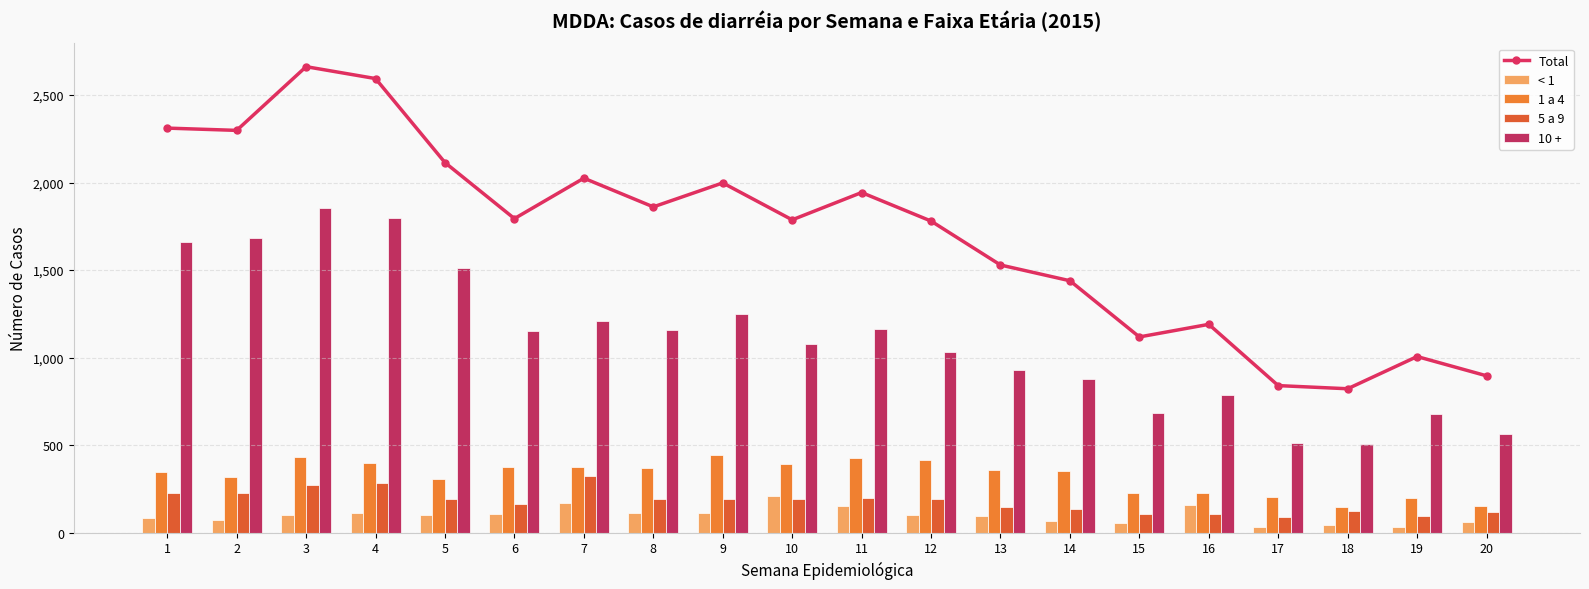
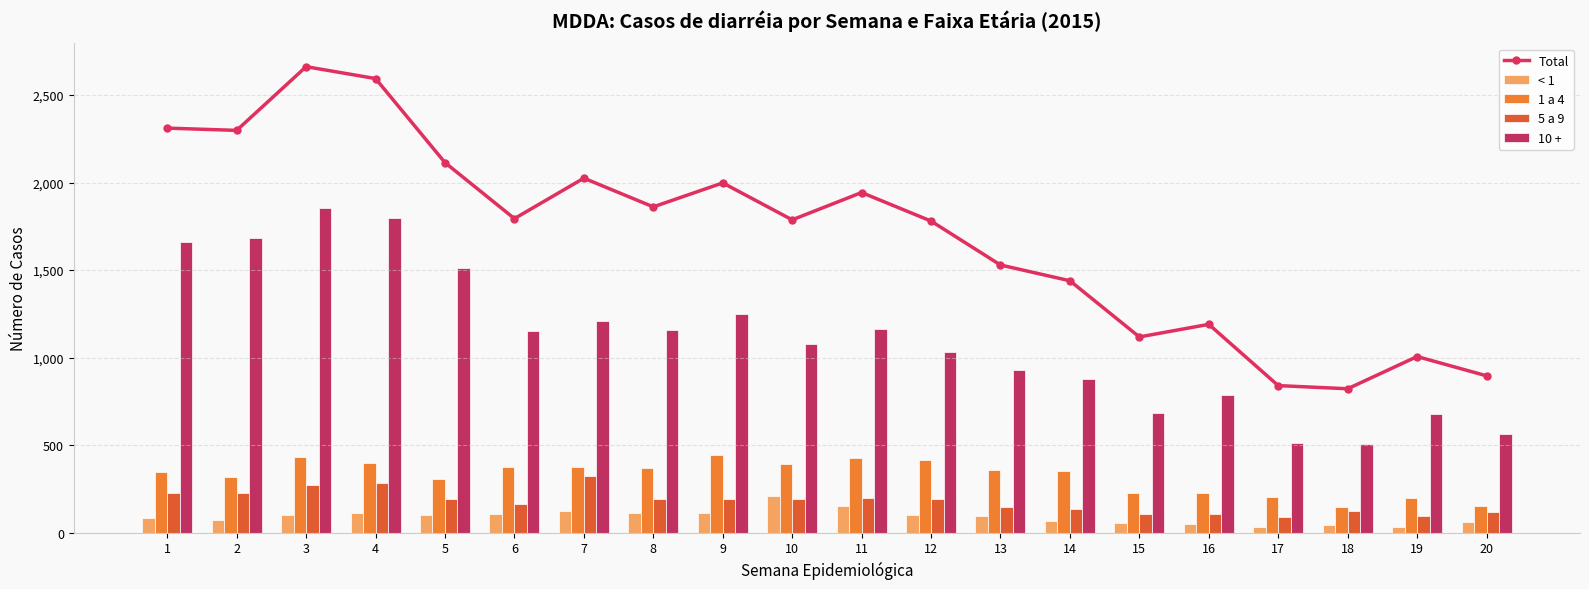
< 1, 7: 170 -> 120
< 1, 16: 160 -> 50
